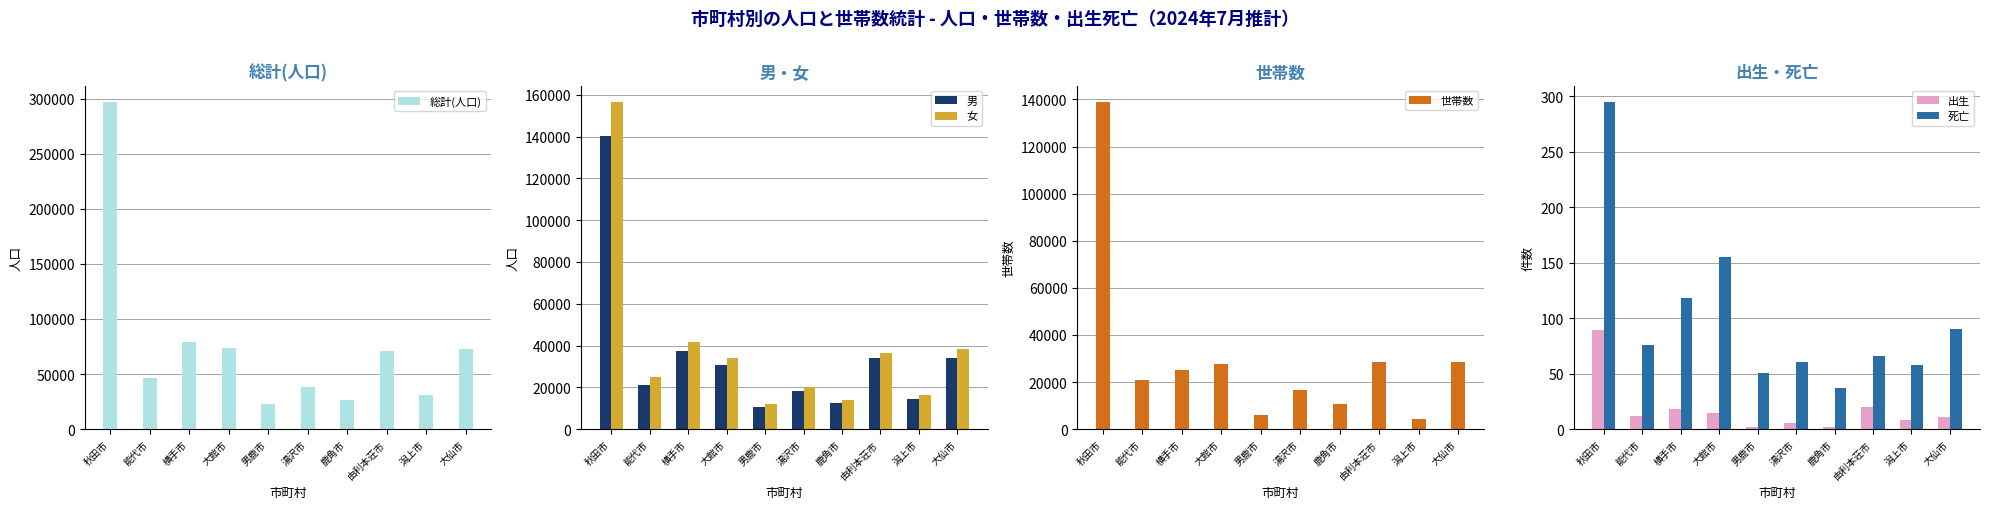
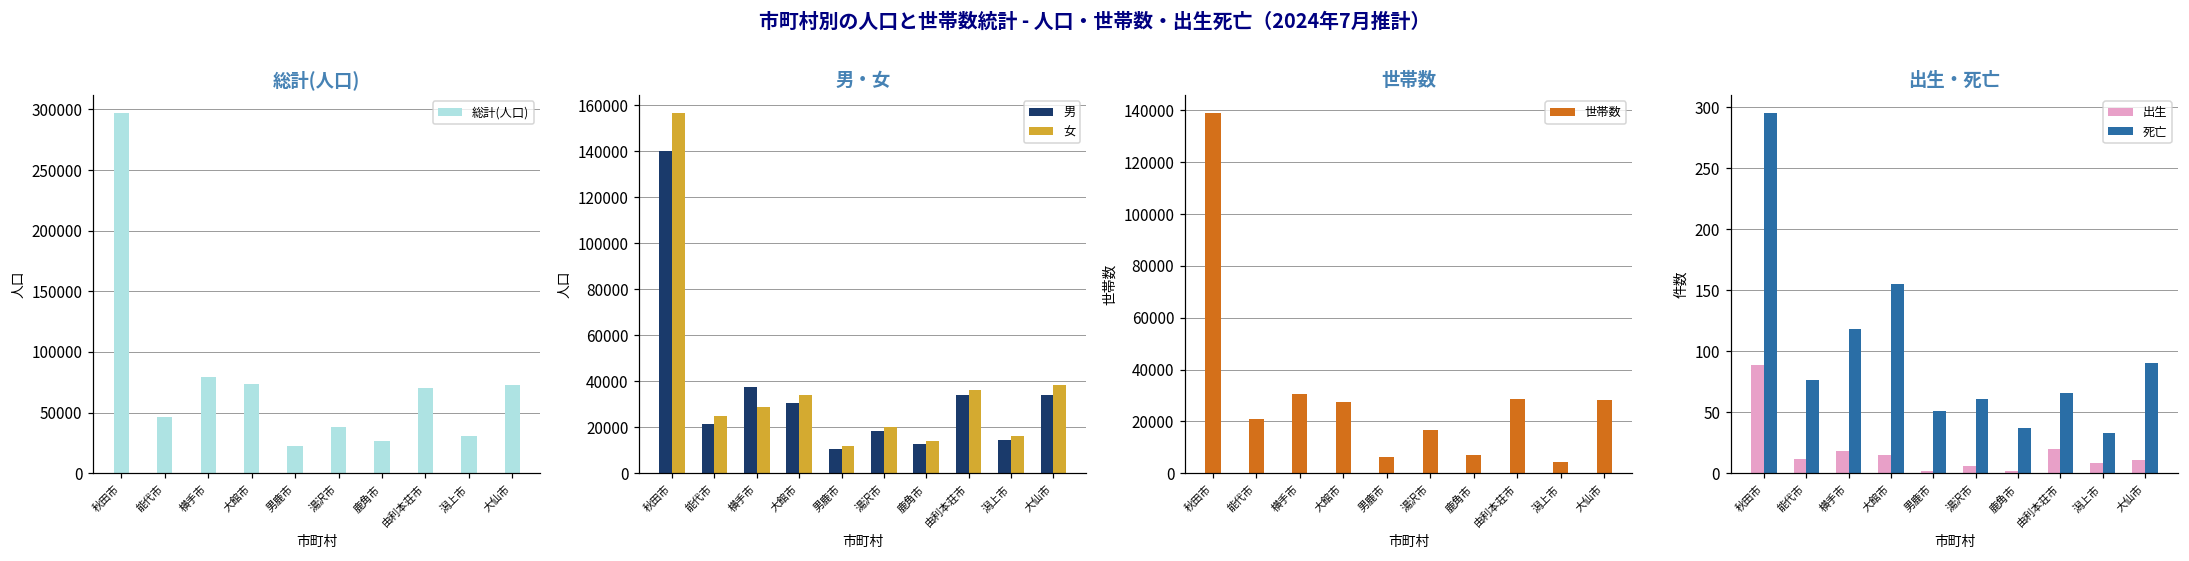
男・女, 女, 横手市: 42000 -> 29000
世帯数, 横手市: 25000 -> 31000
世帯数, 鹿角市: 11000 -> 7000
出生・死亡, 死亡, 潟上市: 58 -> 33
